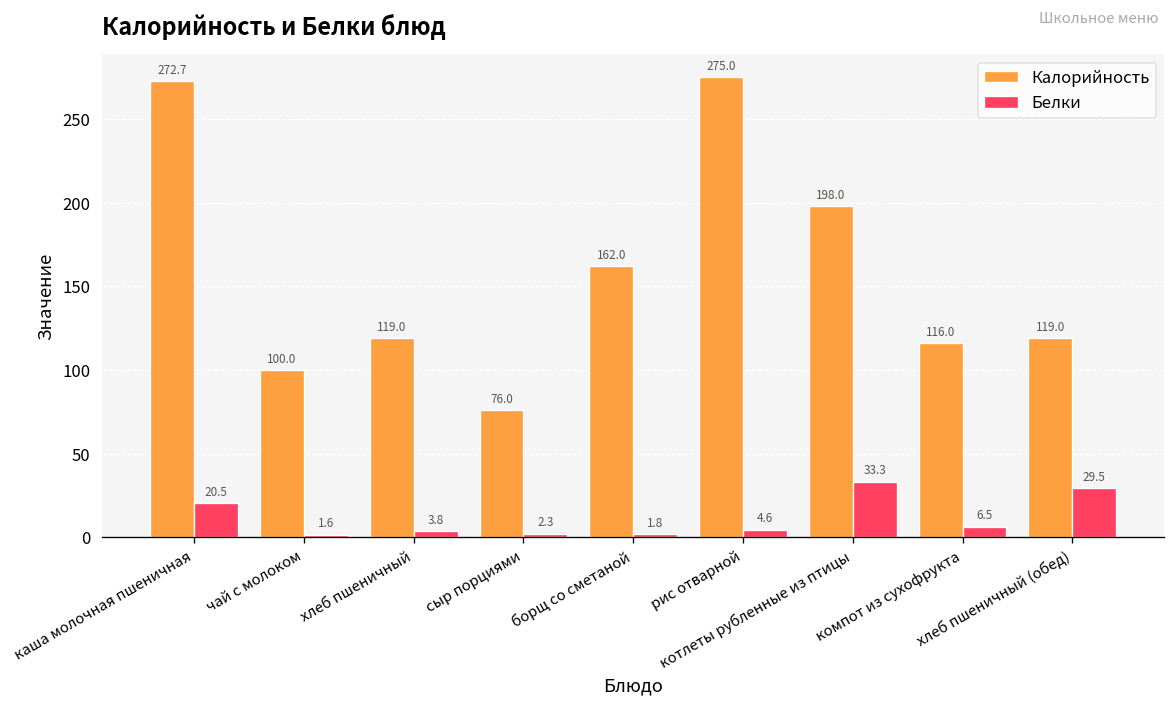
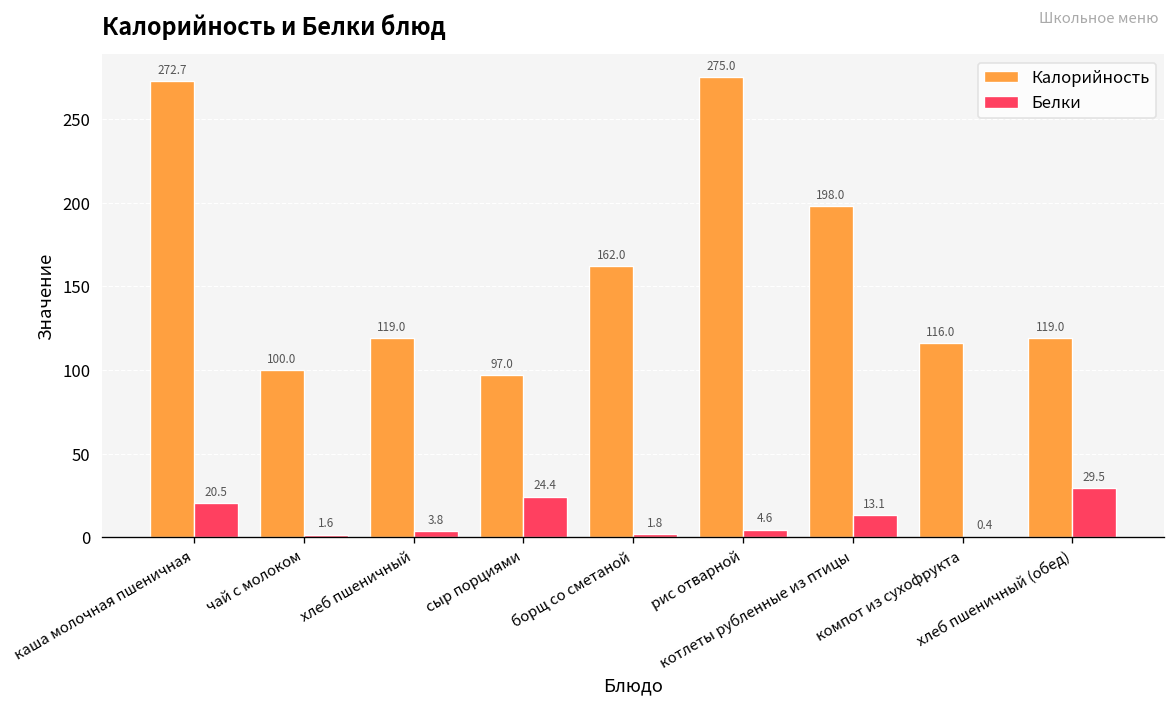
Калорийность, сыр порциями: 76.0 -> 97.0
Белки, сыр порциями: 2.3 -> 24.4
Белки, котлеты рубленные из птицы: 33.3 -> 13.1
Белки, компот из сухофрукта: 6.5 -> 0.4
